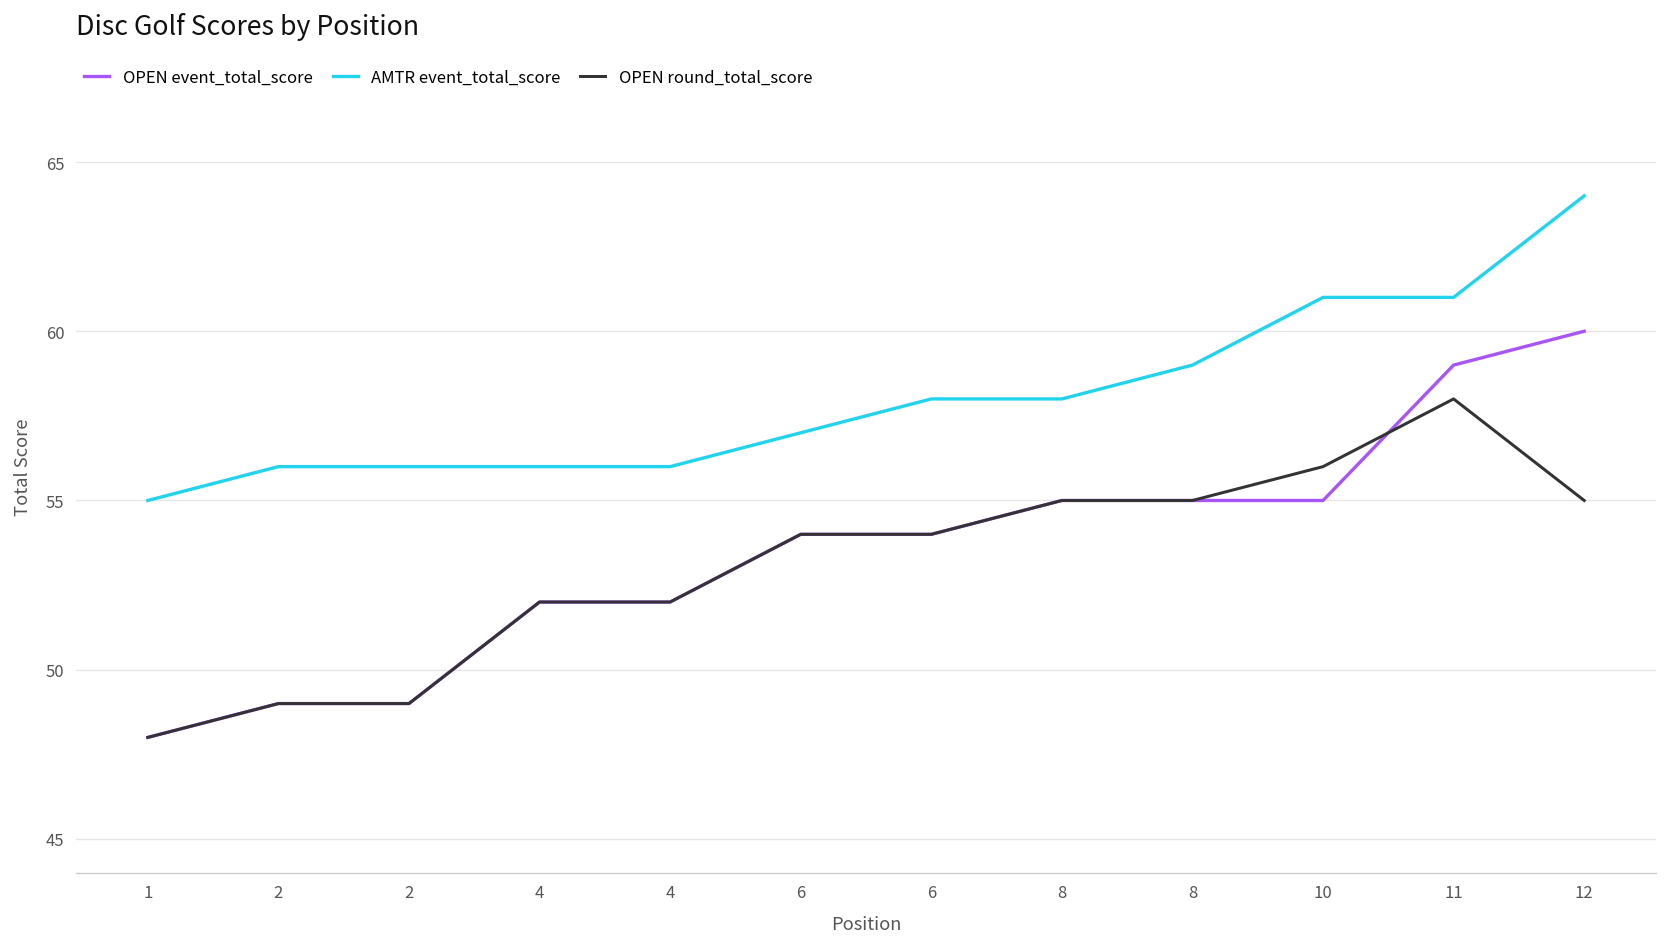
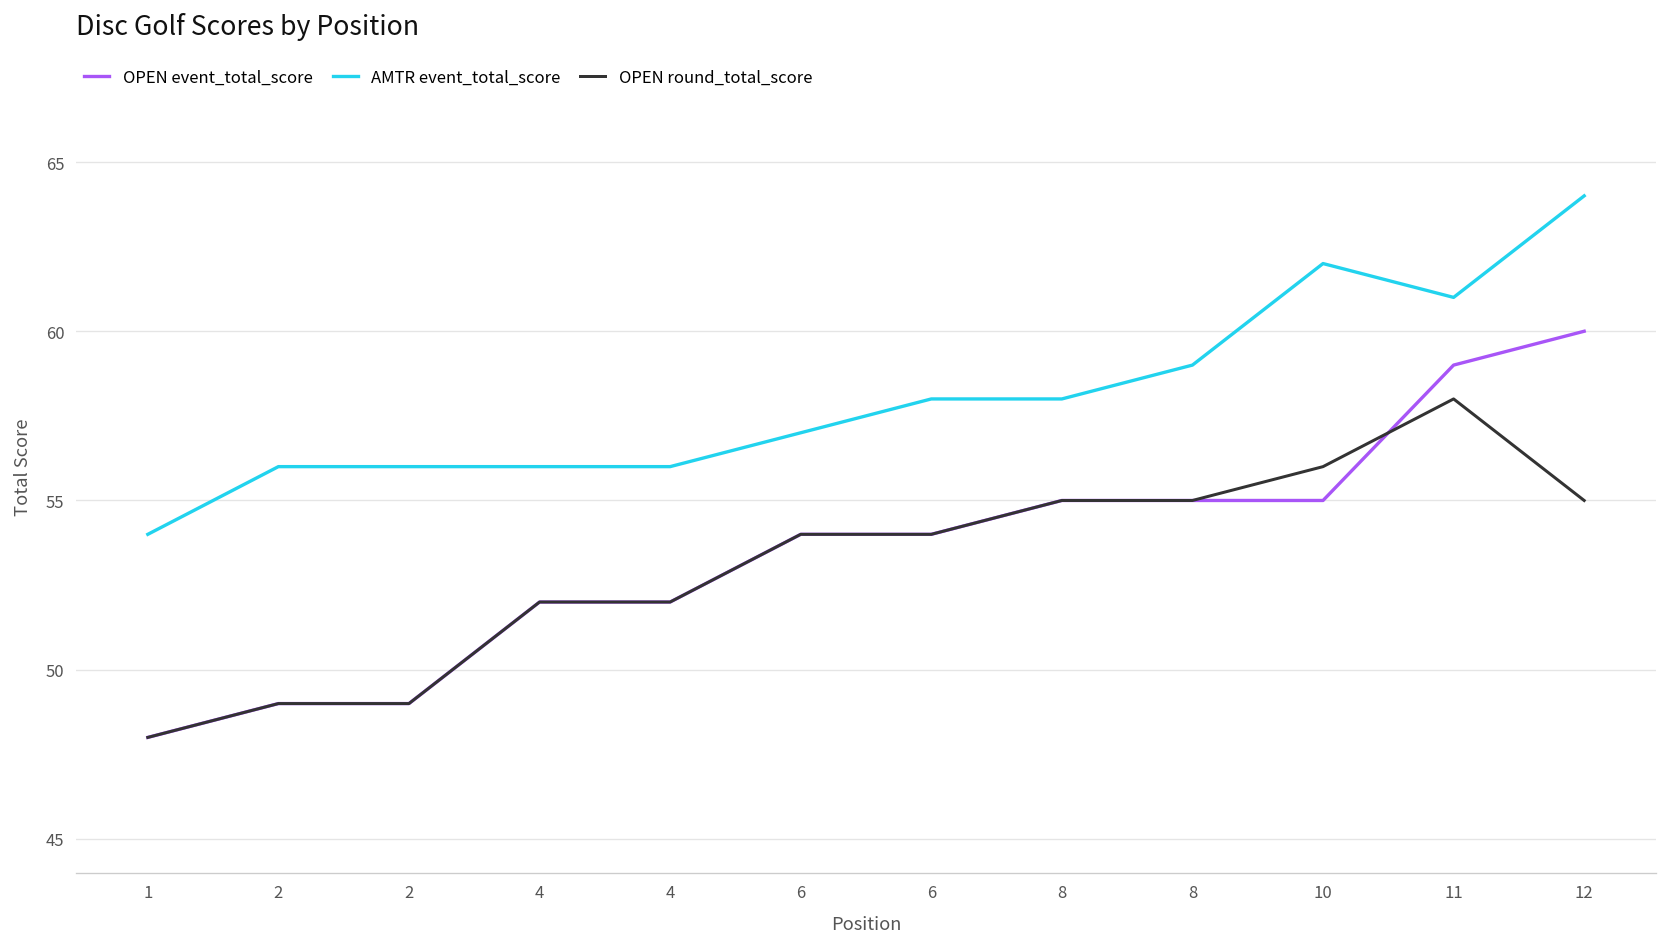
AMTR event_total_score, 1: 55 -> 54
AMTR event_total_score, 10: 61 -> 62
